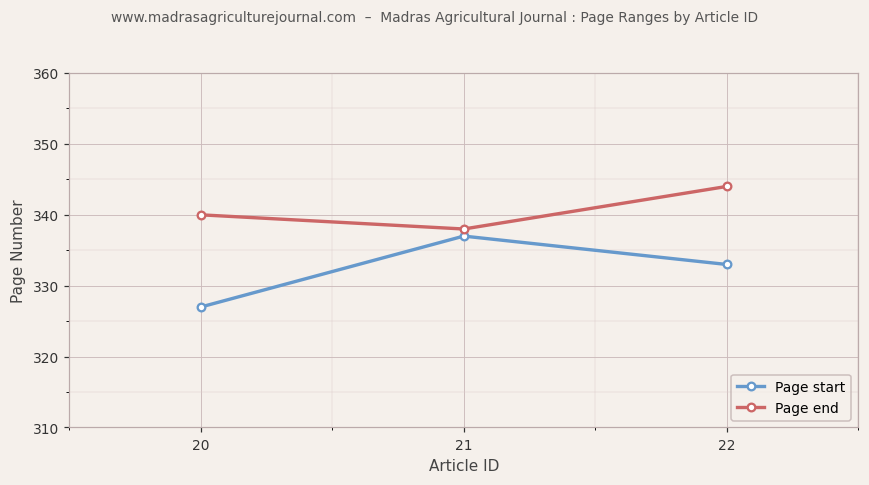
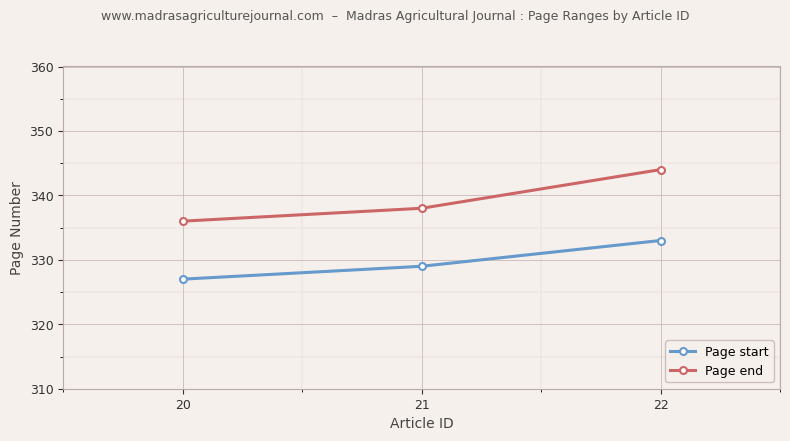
Page end, 20: 340 -> 336
Page start, 21: 337 -> 329
